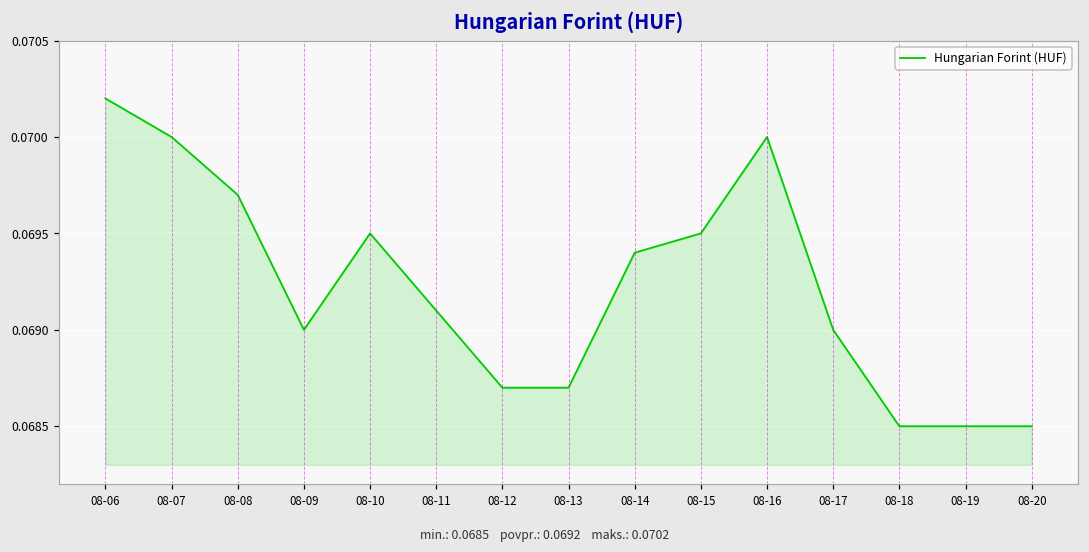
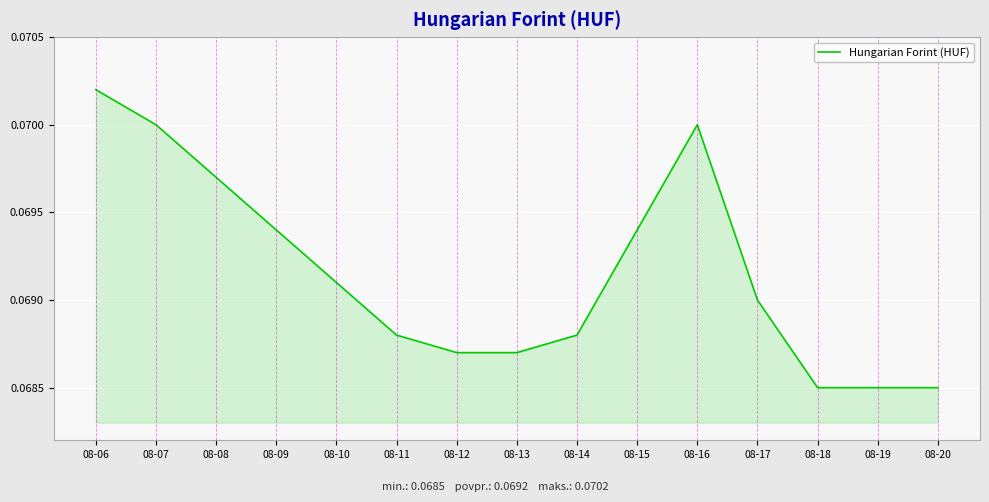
08-09: 0.0690 -> 0.0694
08-10: 0.0695 -> 0.0691
08-11: 0.0691 -> 0.0688
08-14: 0.0694 -> 0.0688
08-15: 0.0695 -> 0.0694
